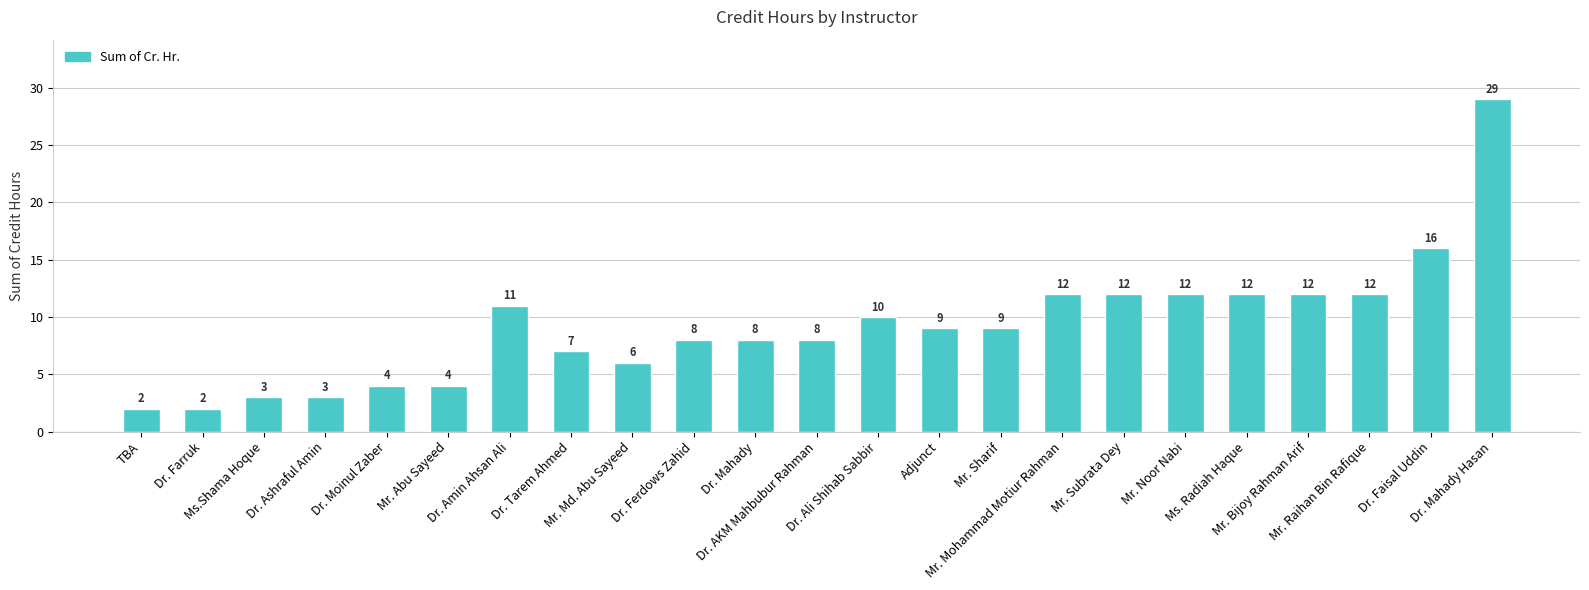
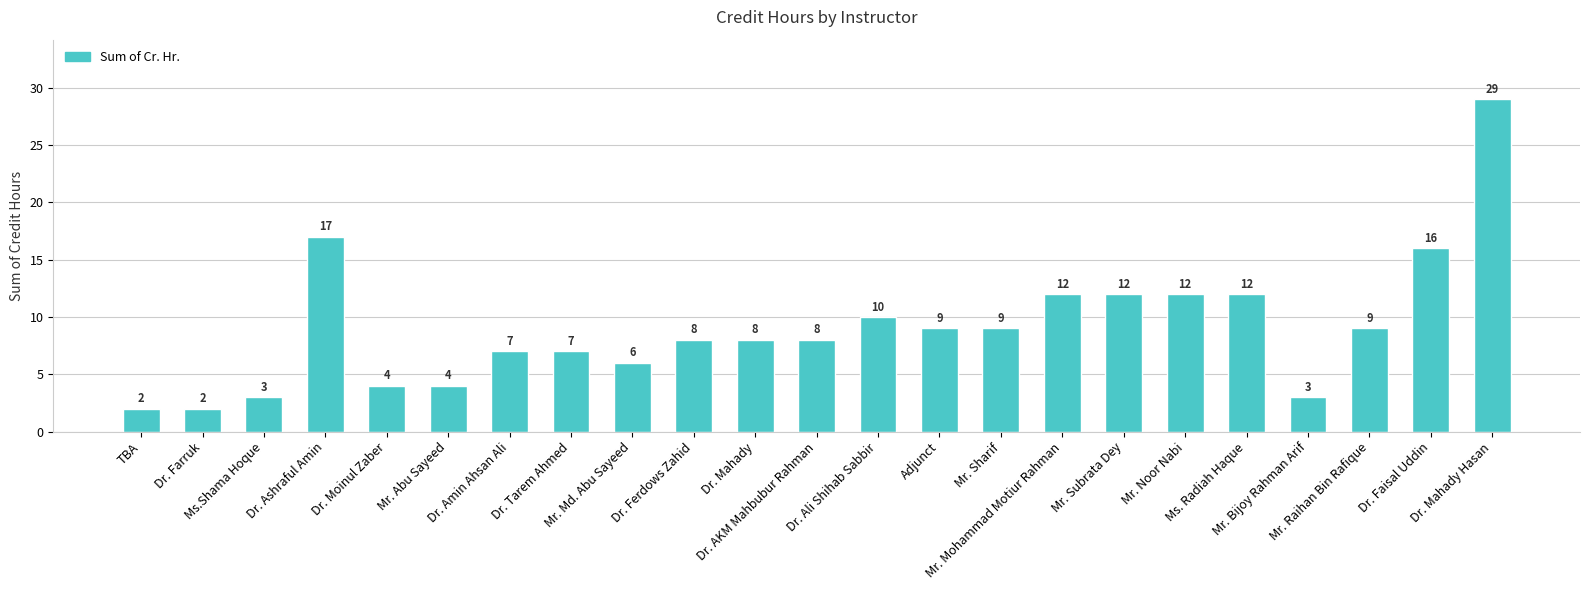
Dr. Ashraful Amin: 3 -> 17
Dr. Amin Ahsan Ali: 11 -> 7
Mr. Bijoy Rahman Arif: 12 -> 3
Mr. Raihan Bin Rafique: 12 -> 9
